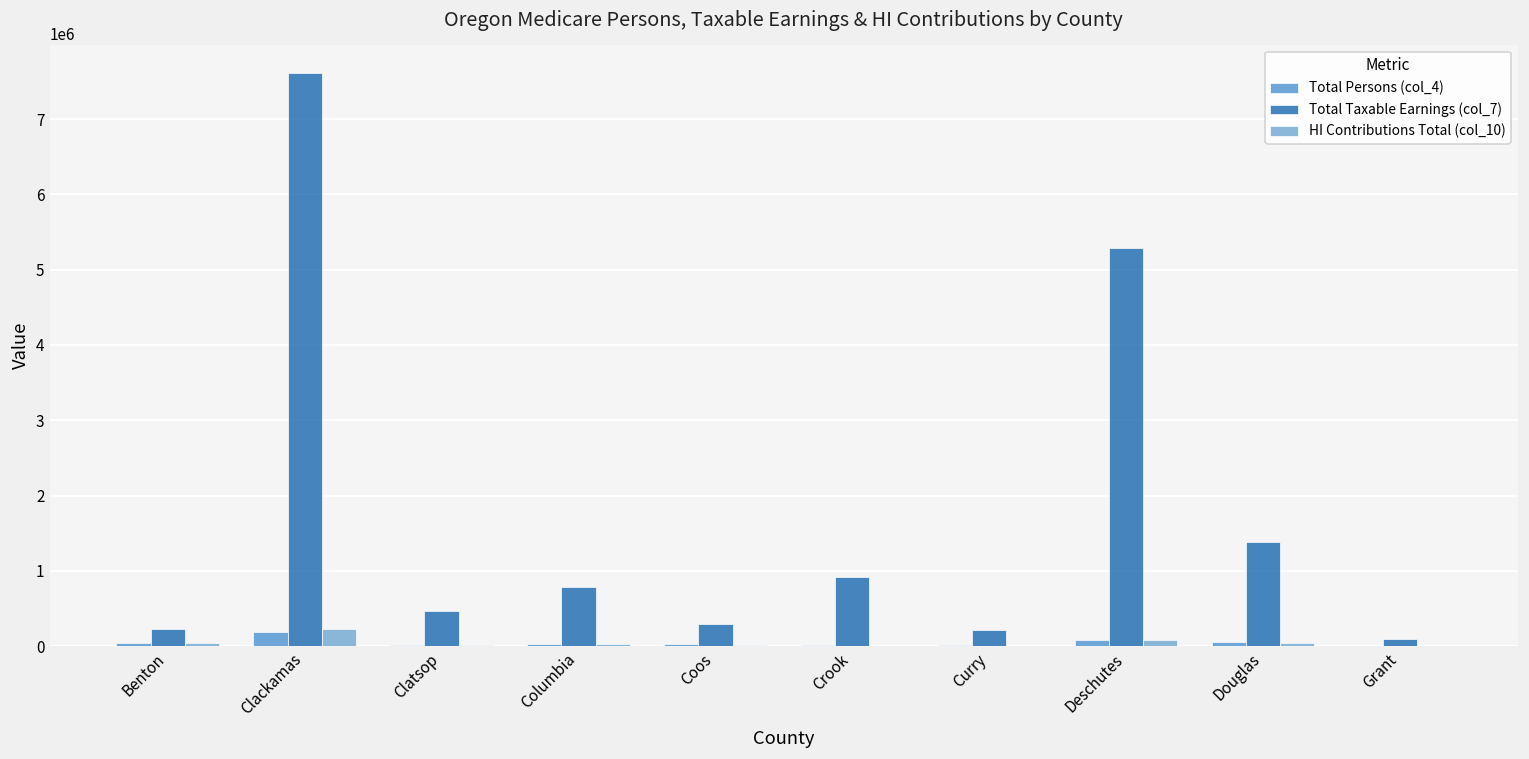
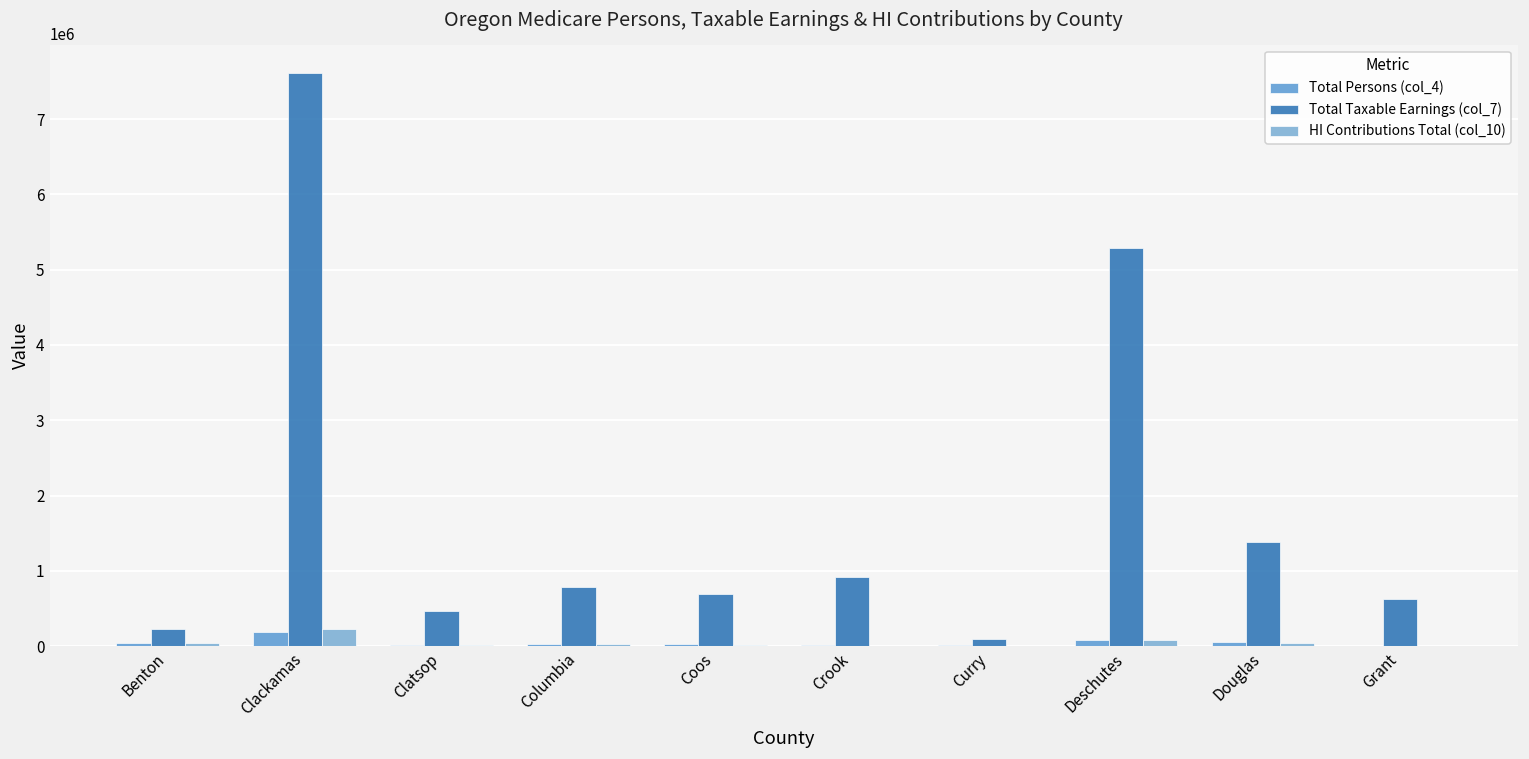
Total Taxable Earnings (col_7), Coos: 300000 -> 700000
Total Taxable Earnings (col_7), Curry: 200000 -> 100000
Total Taxable Earnings (col_7), Grant: 100000 -> 600000
